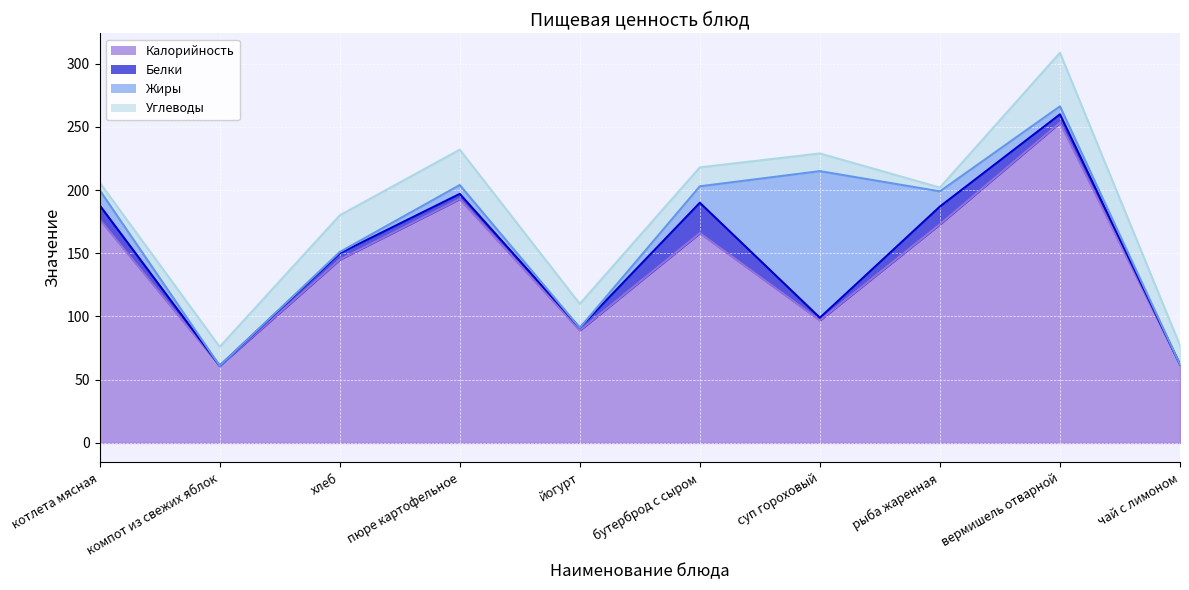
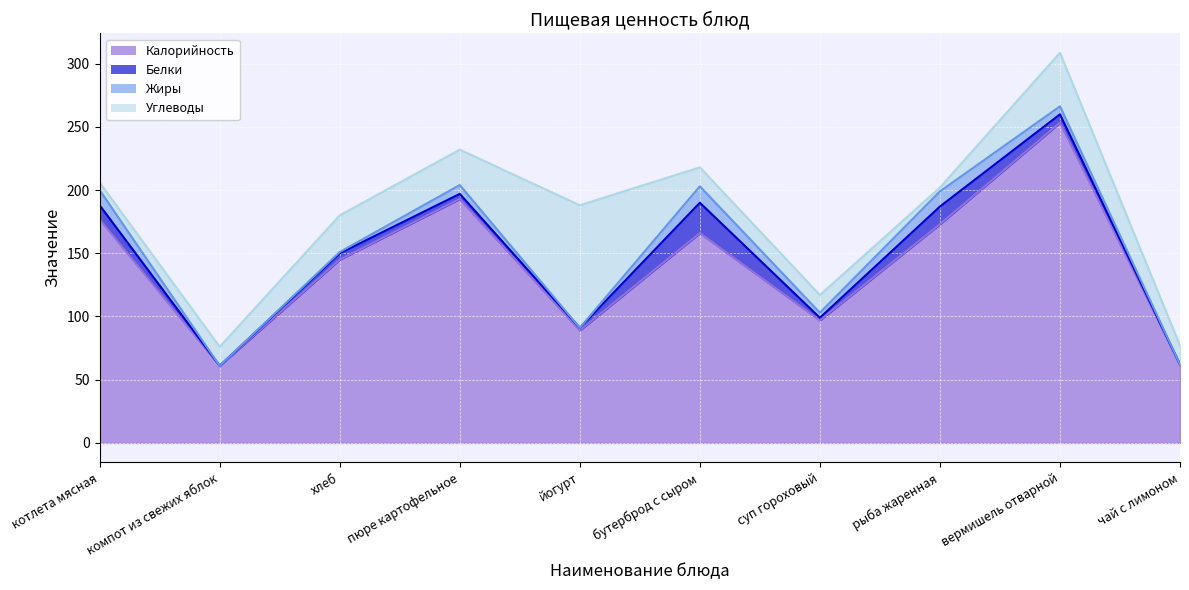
Углеводы, йогурт: 19 -> 97
Жиры, суп гороховый: 116 -> 4
